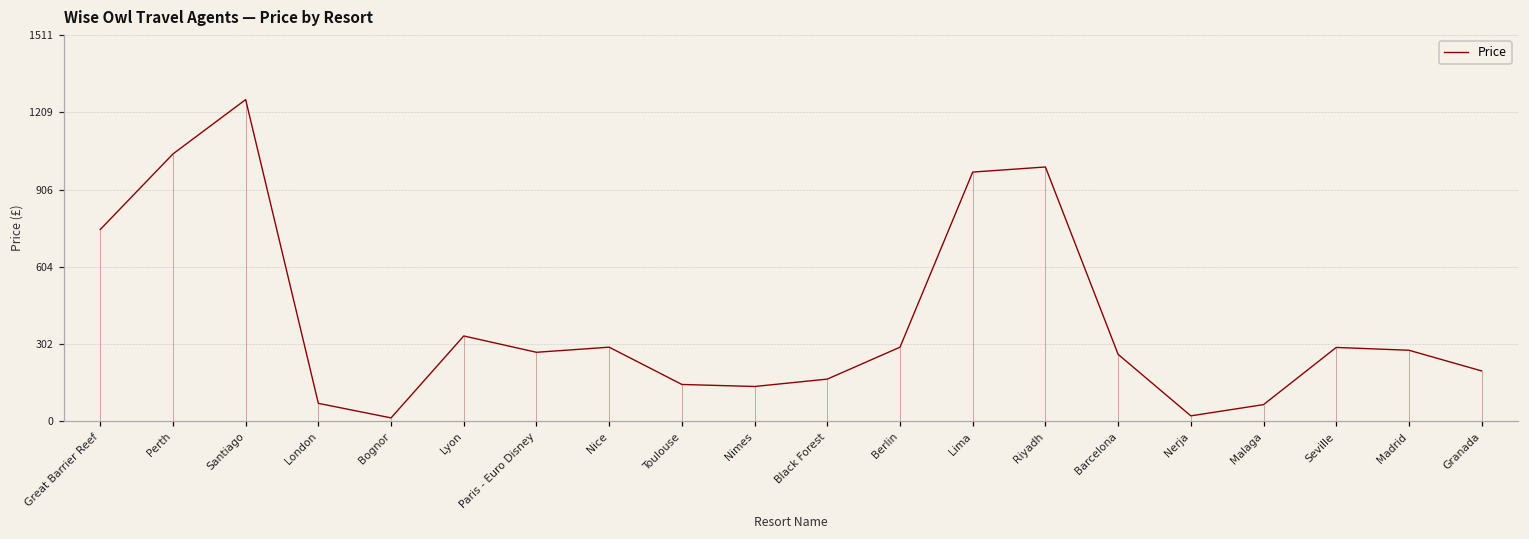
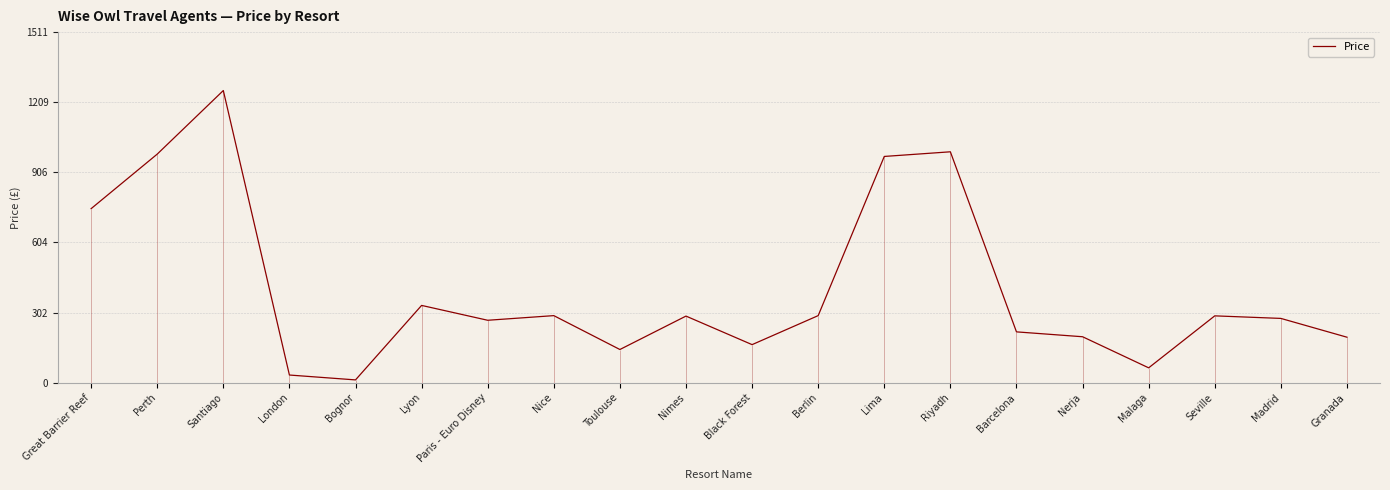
Perth: 1050 -> 990
London: 70 -> 30
Nimes: 140 -> 290
Barcelona: 260 -> 220
Nerja: 20 -> 200
